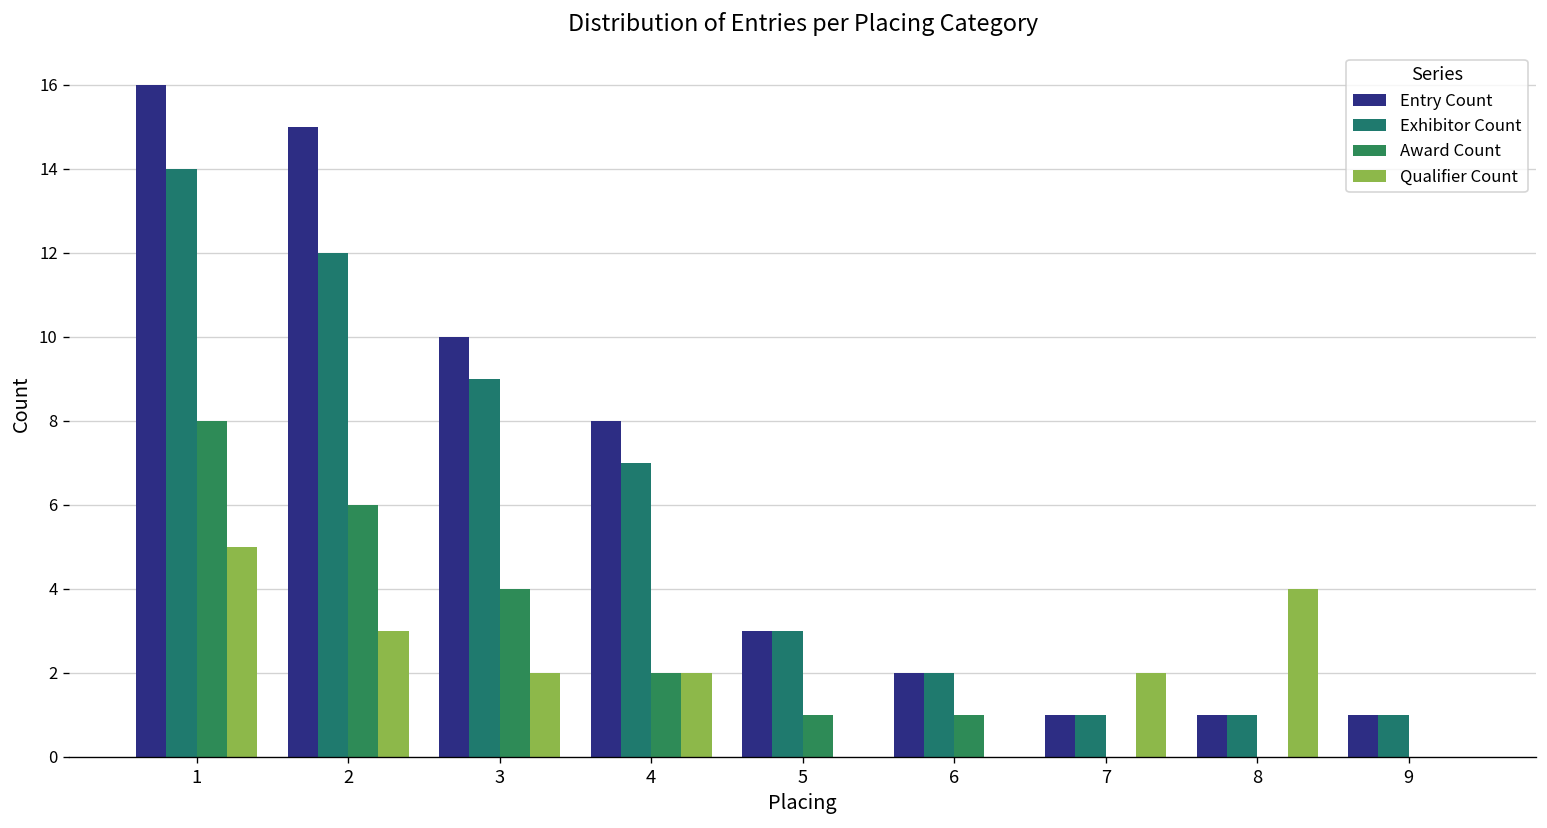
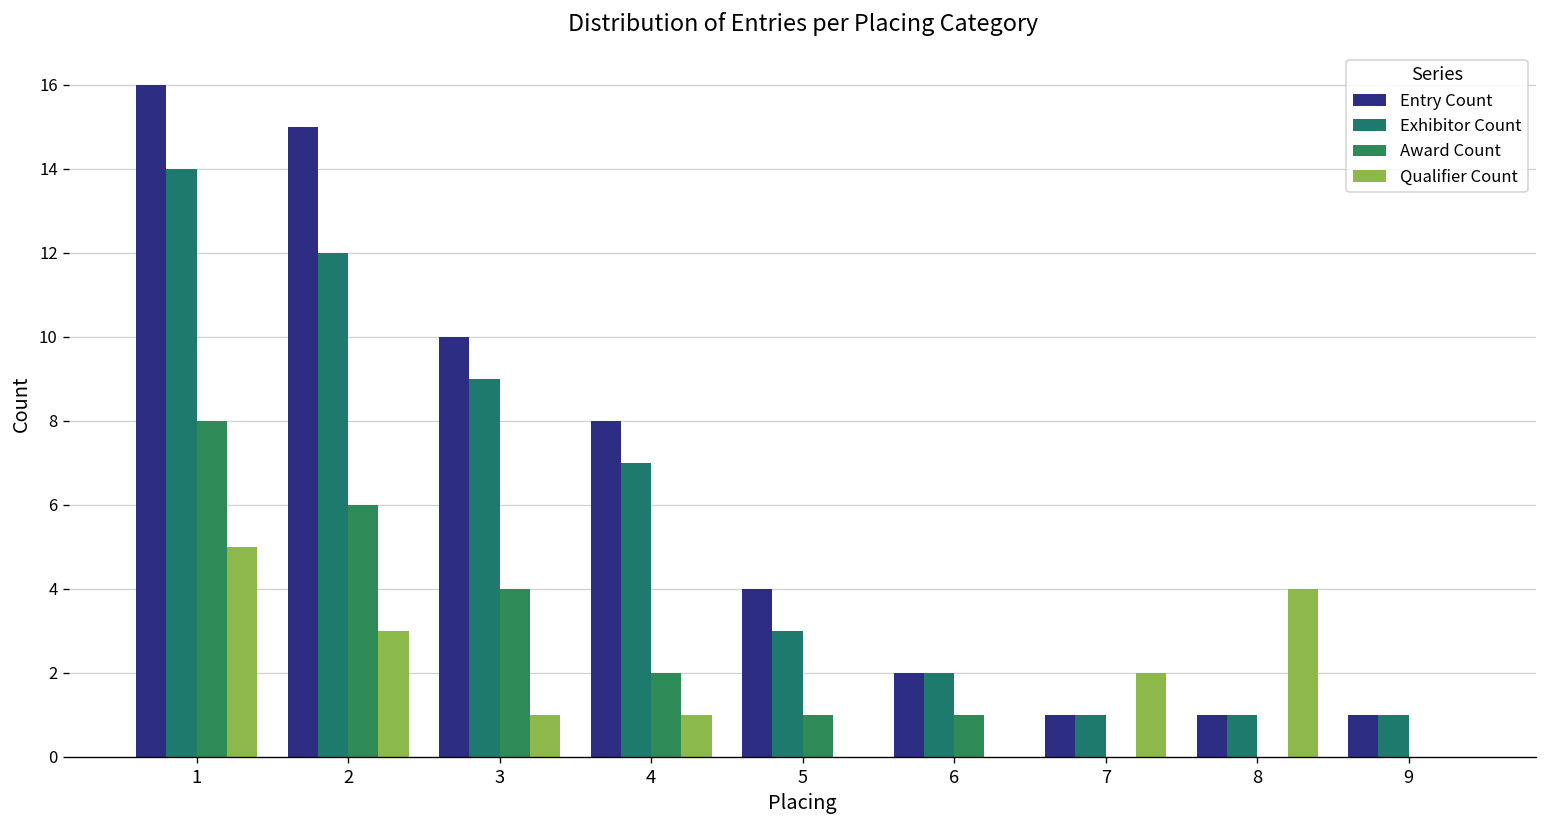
Qualifier Count, 3: 2 -> 1
Qualifier Count, 4: 2 -> 1
Entry Count, 5: 3 -> 4
